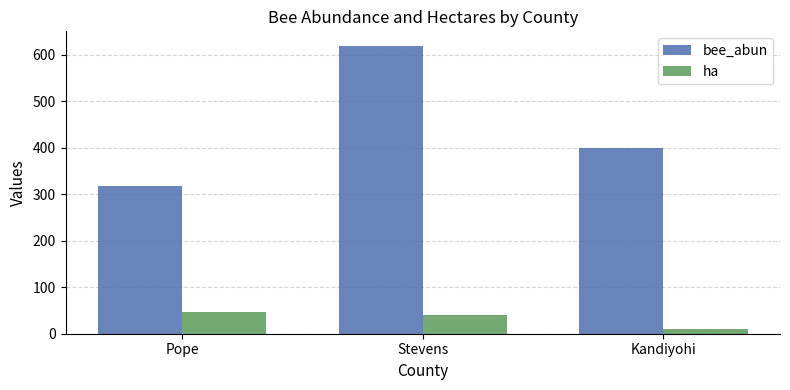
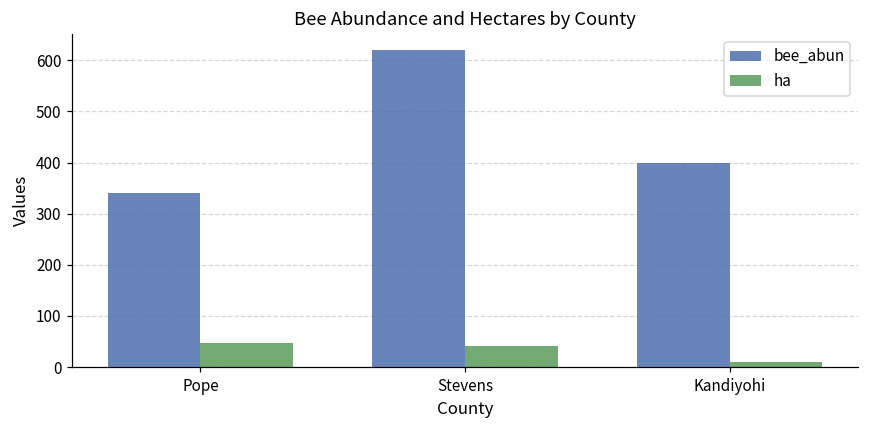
bee_abun, Pope: 320 -> 340
